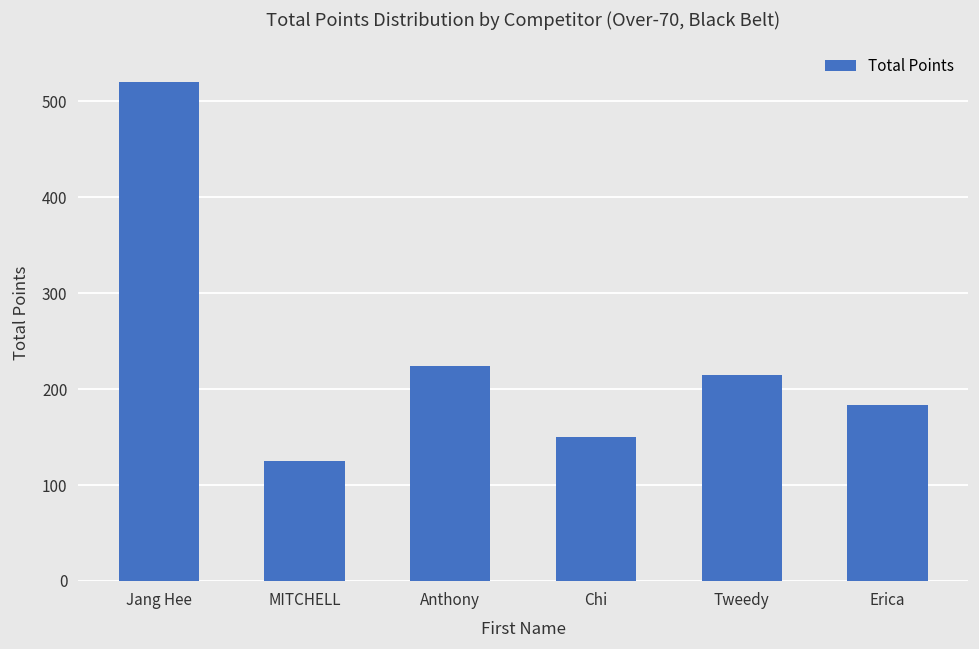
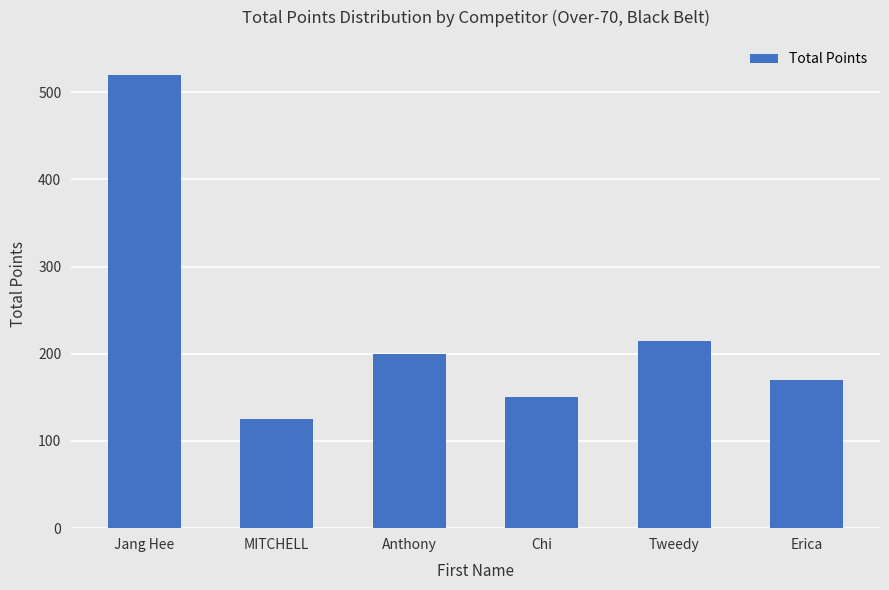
Anthony: 220 -> 200
Erica: 180 -> 170
